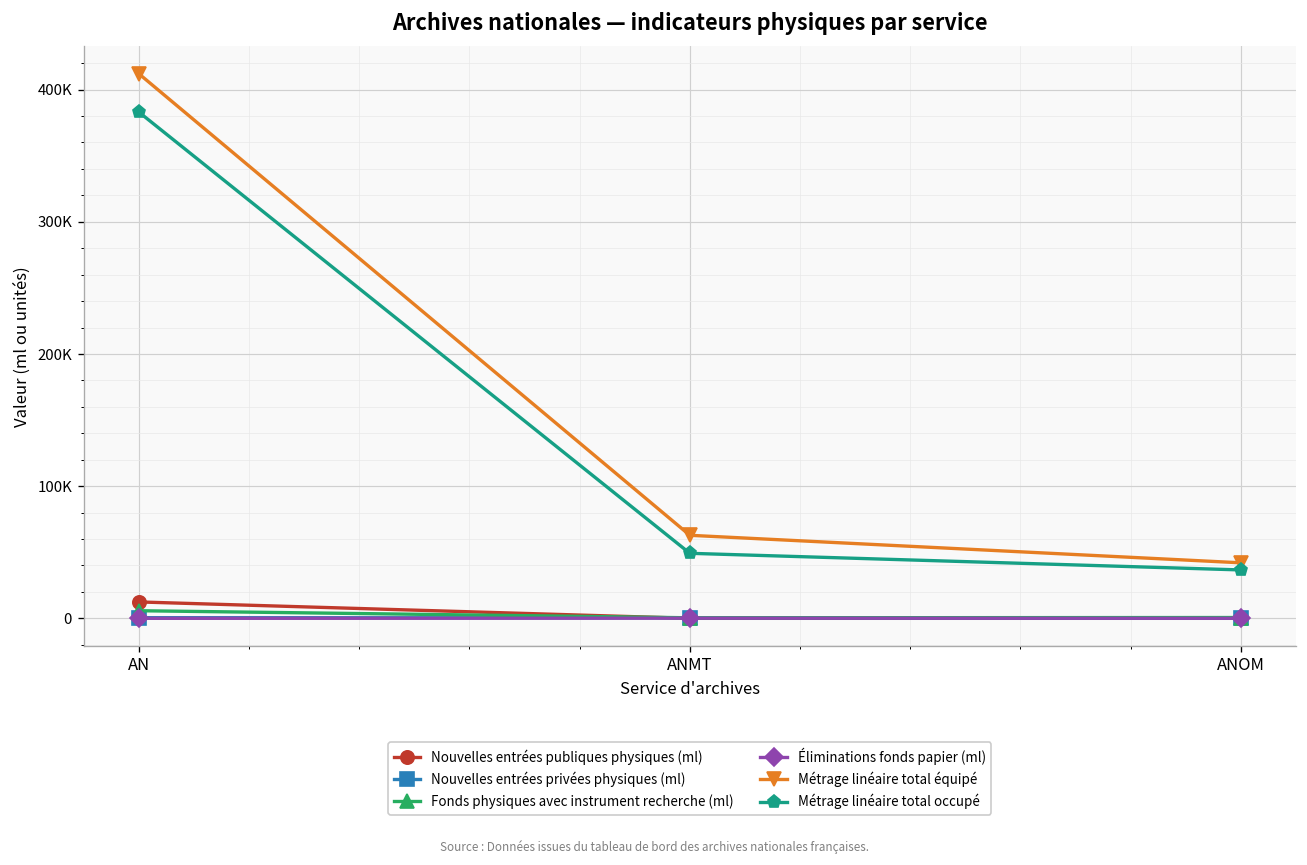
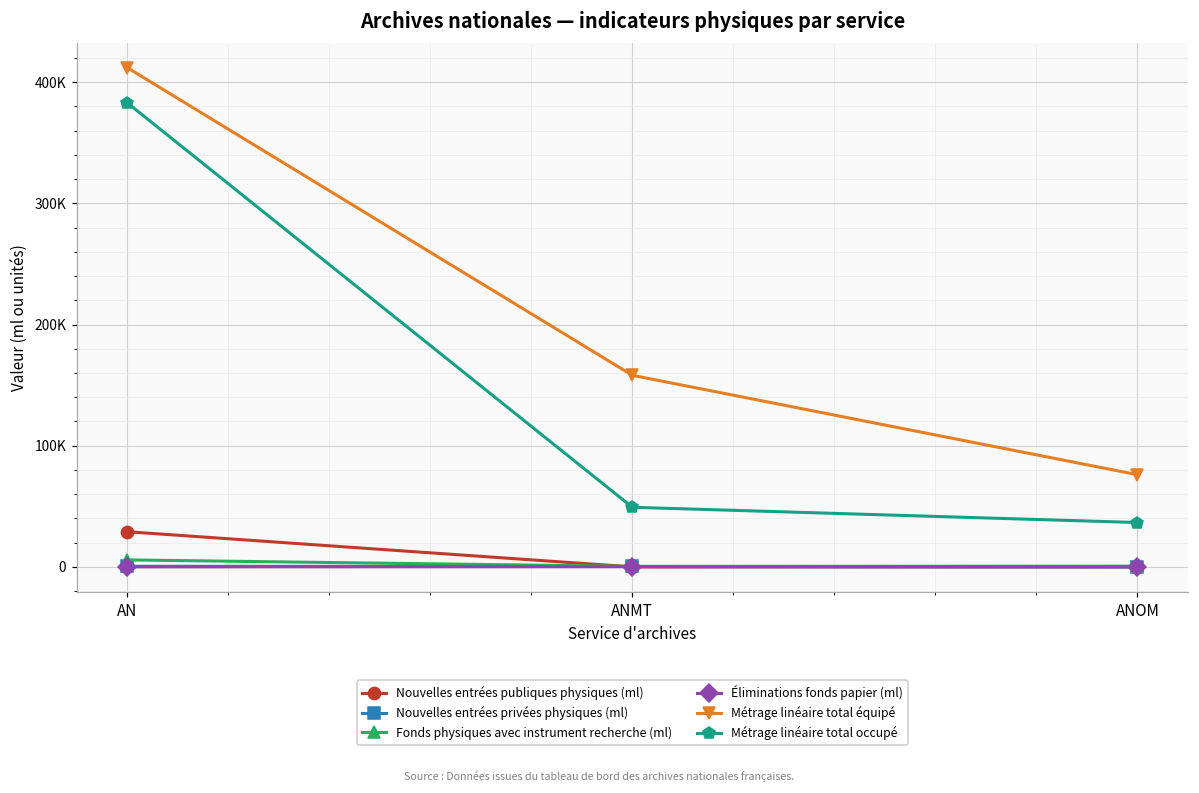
Nouvelles entrées publiques physiques (ml), AN: 12000 -> 29000
Métrage linéaire total équipé, ANMT: 63000 -> 158000
Métrage linéaire total équipé, ANOM: 42000 -> 76000
